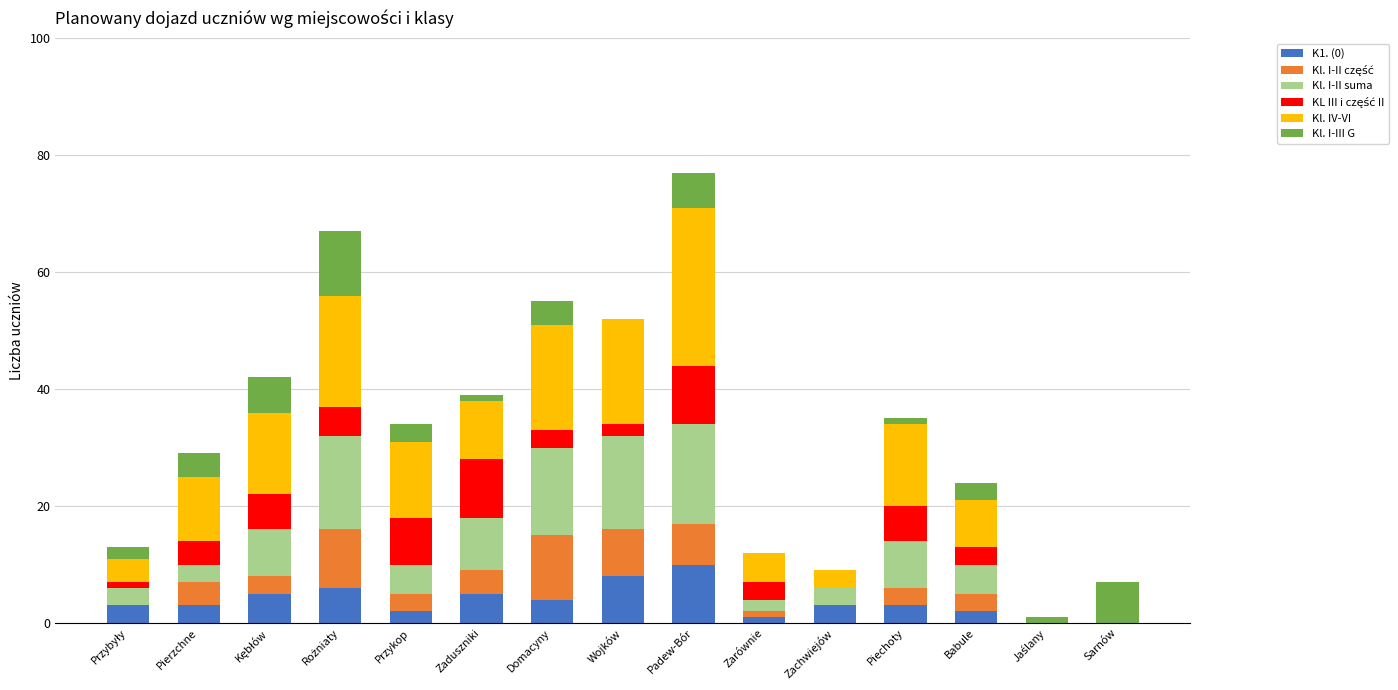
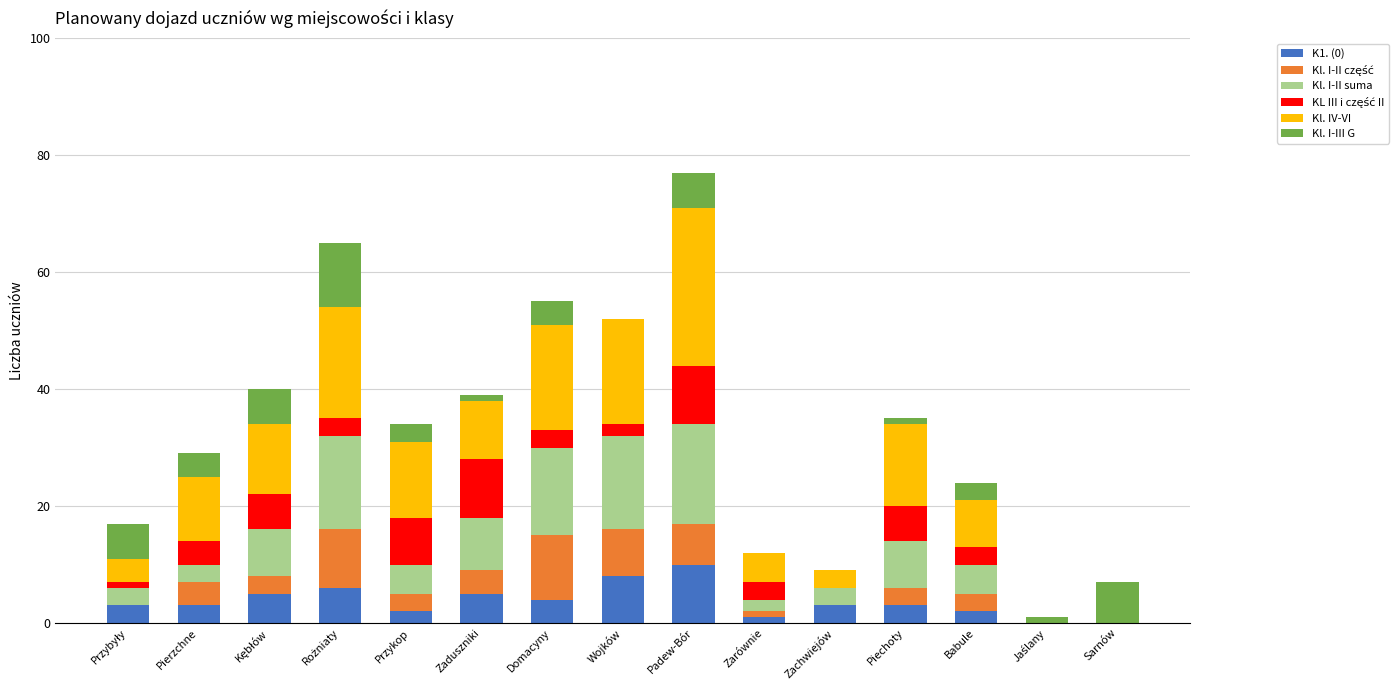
Kl. I-III G, Przybyły: 2 -> 6
Kl. IV-VI, Kębłów: 14 -> 12
KL III i część II, Rożniaty: 5 -> 3
